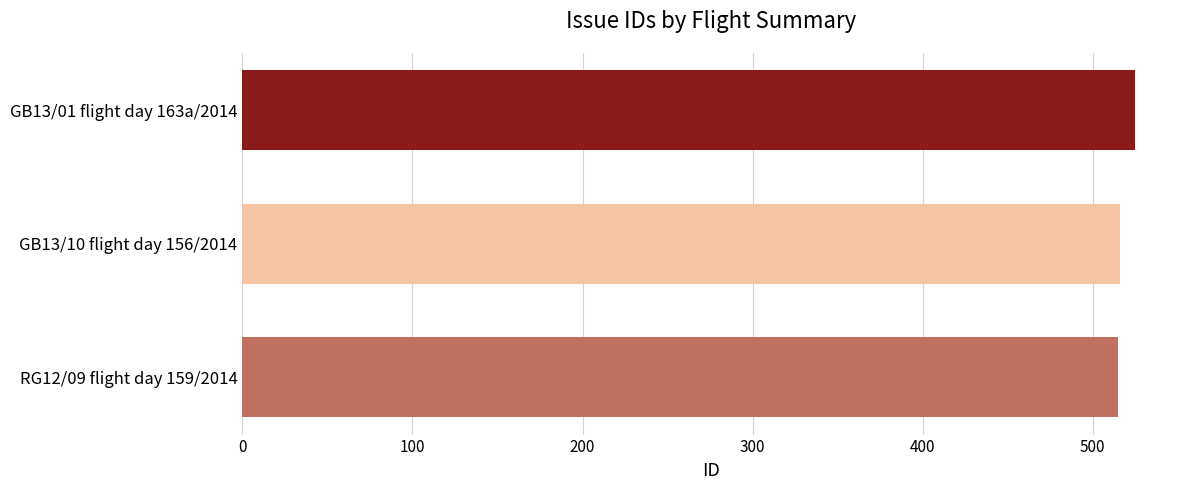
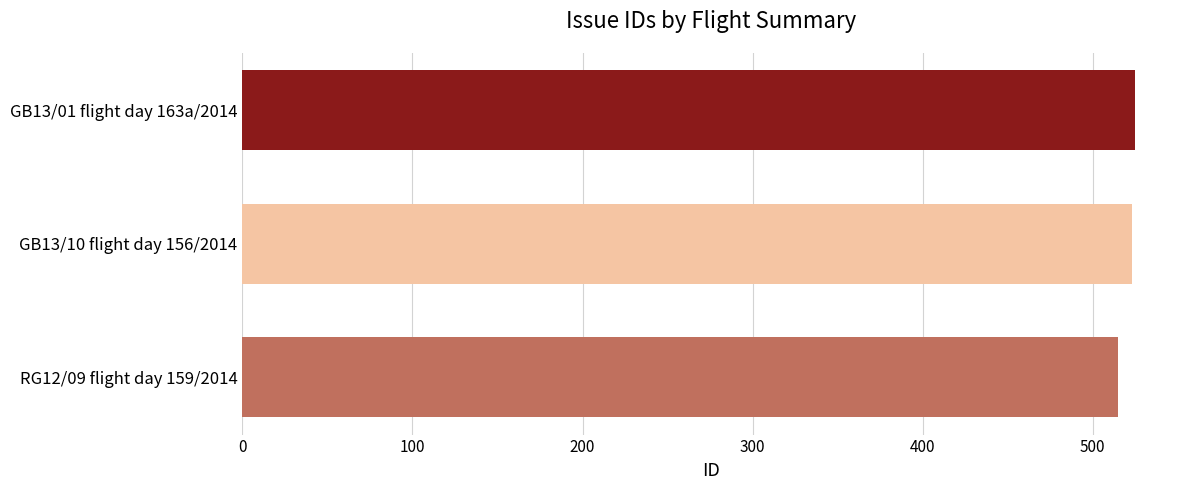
GB13/10 flight day 156/2014: 516 -> 523
